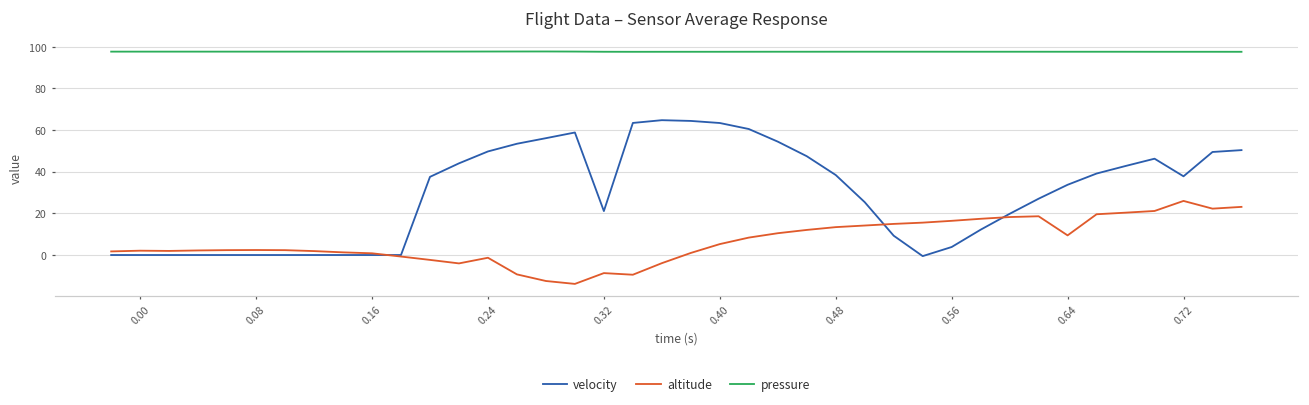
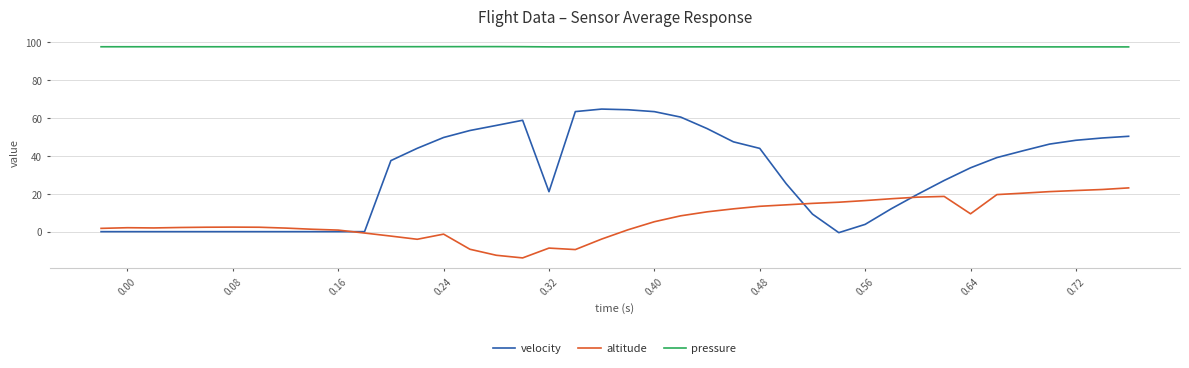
velocity, 0.48: 38 -> 44
velocity, 0.72: 38 -> 48
altitude, 0.72: 26 -> 22
